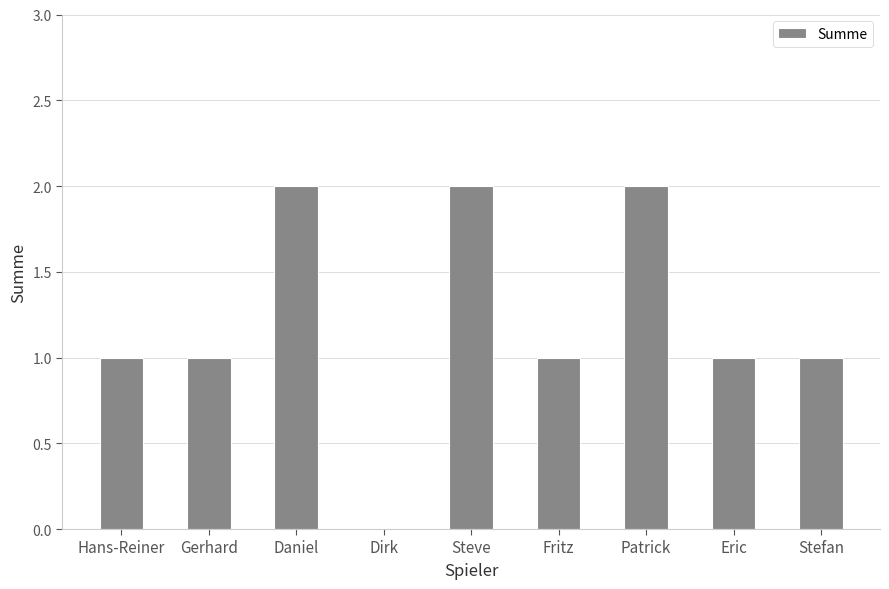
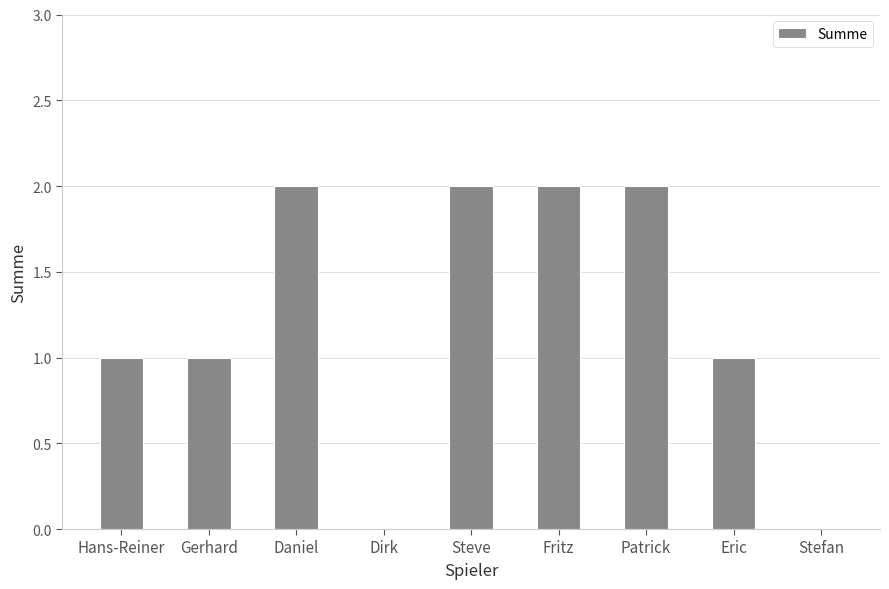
Fritz: 1 -> 2
Stefan: 1 -> 0
